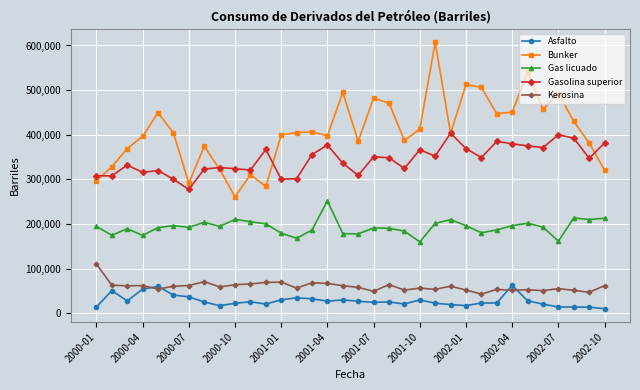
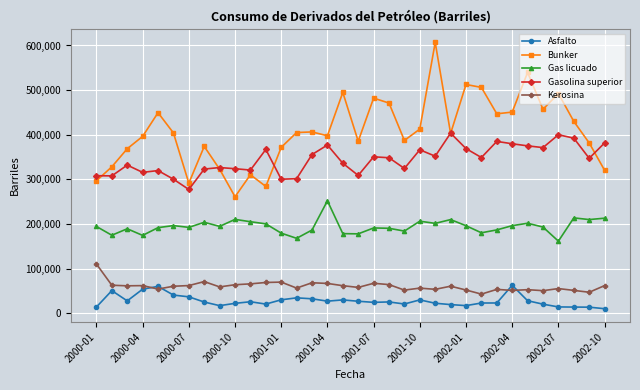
Bunker, 2001-01: 400,000 -> 370,000
Kerosina, 2001-07: 50,000 -> 70,000
Gas licuado, 2001-10: 160,000 -> 210,000
